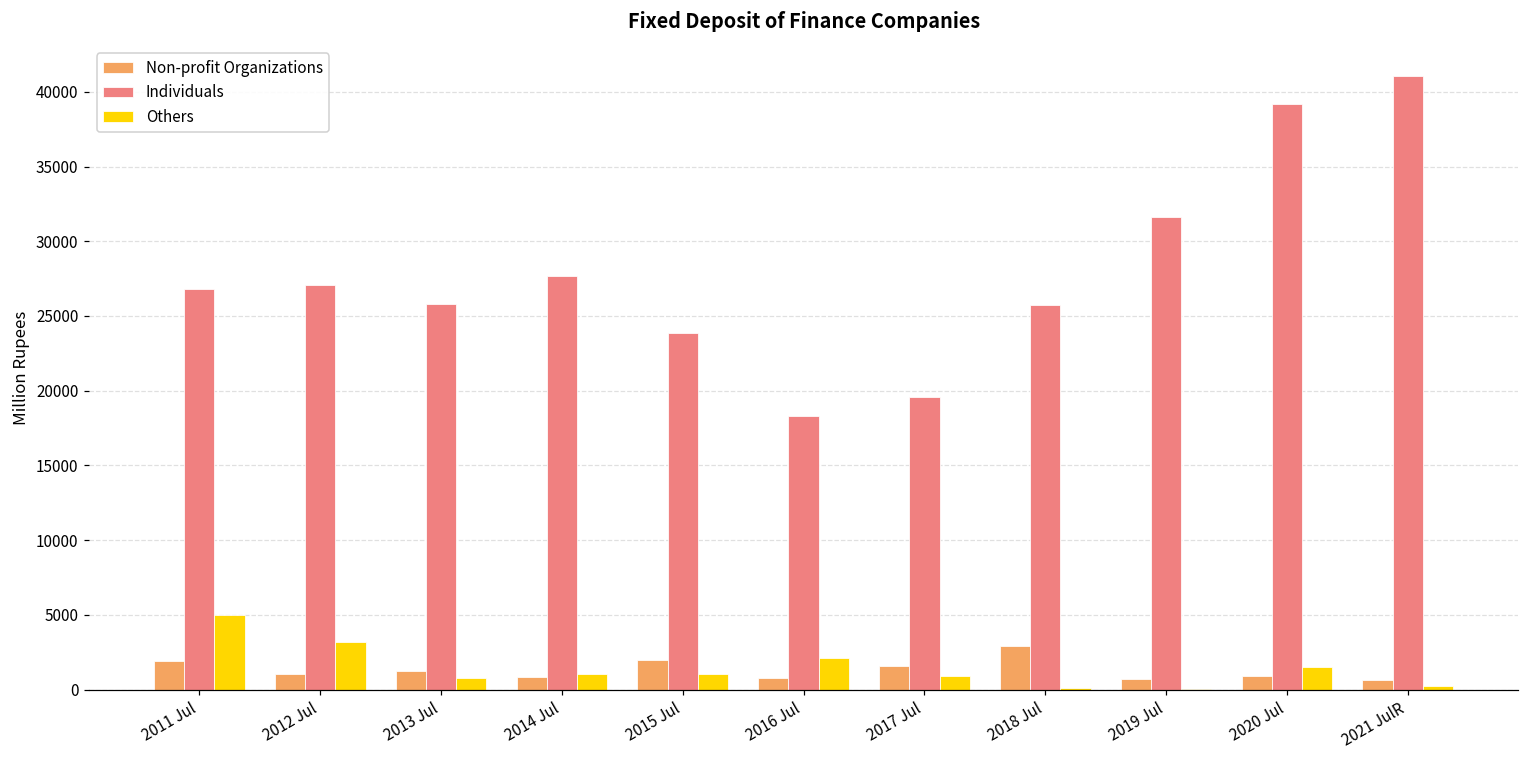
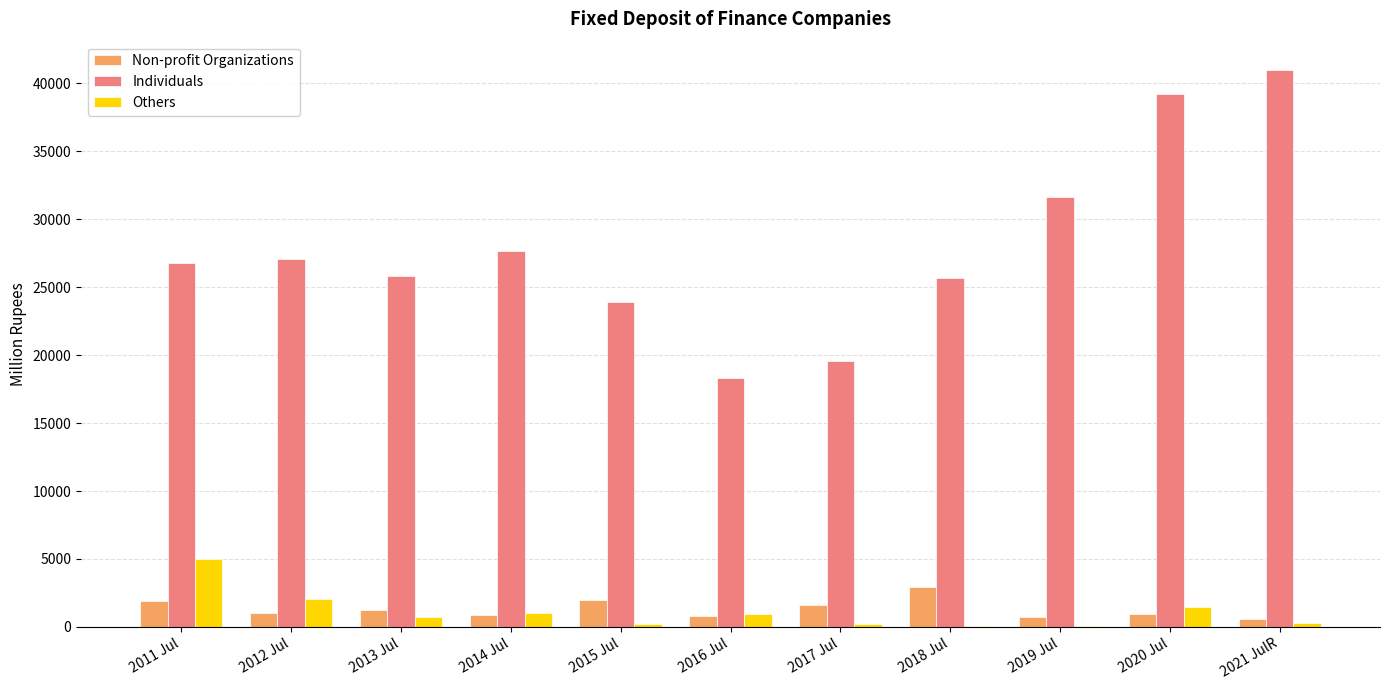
Others, 2012 Jul: 3200 -> 2100
Others, 2015 Jul: 1100 -> 200
Others, 2016 Jul: 2100 -> 1000
Others, 2017 Jul: 900 -> 200
